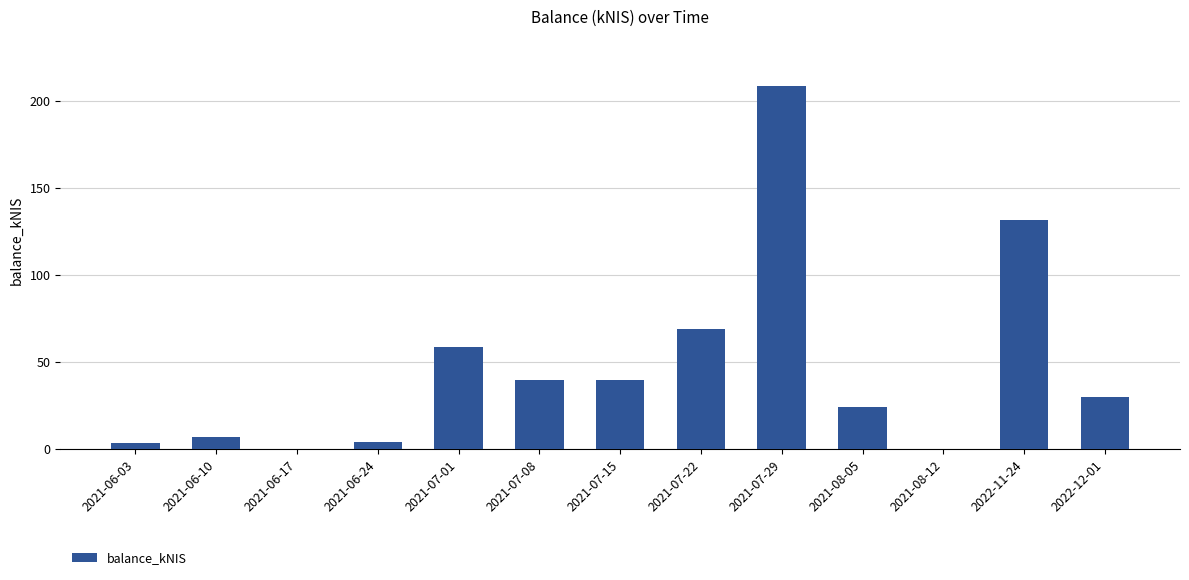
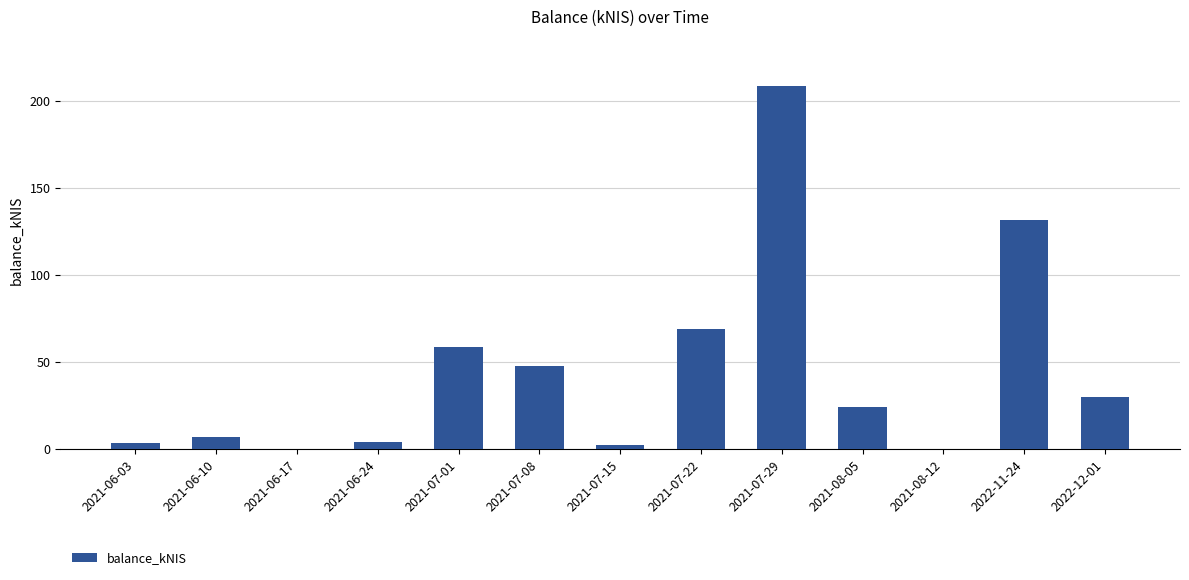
2021-07-08: 40 -> 48
2021-07-15: 40 -> 2
